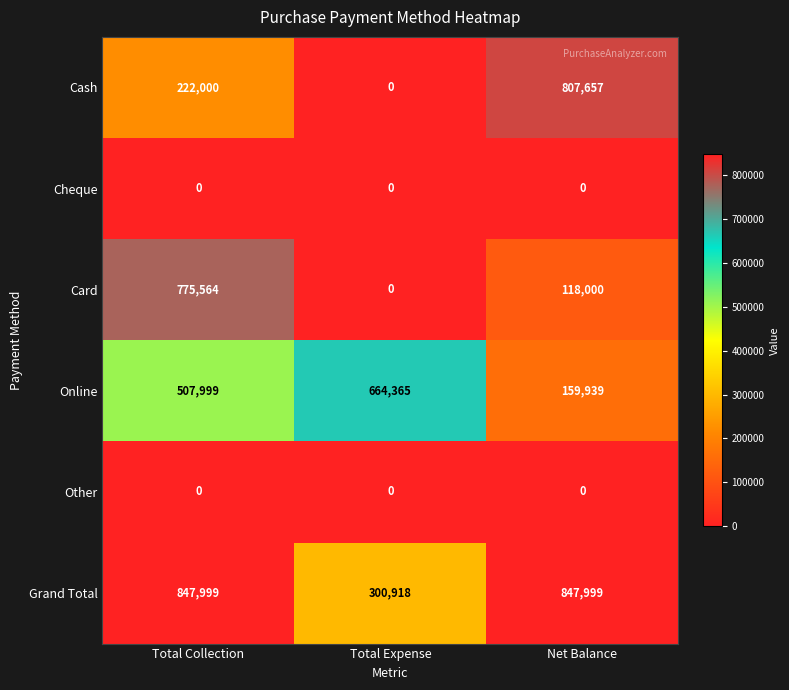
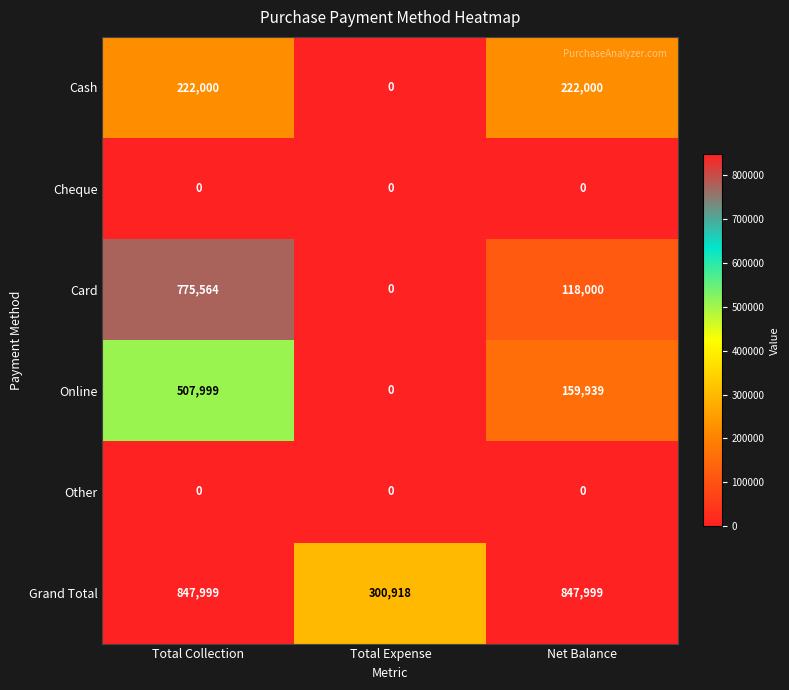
Cash, Net Balance: 807,657 -> 222,000
Online, Total Expense: 664,365 -> 0
